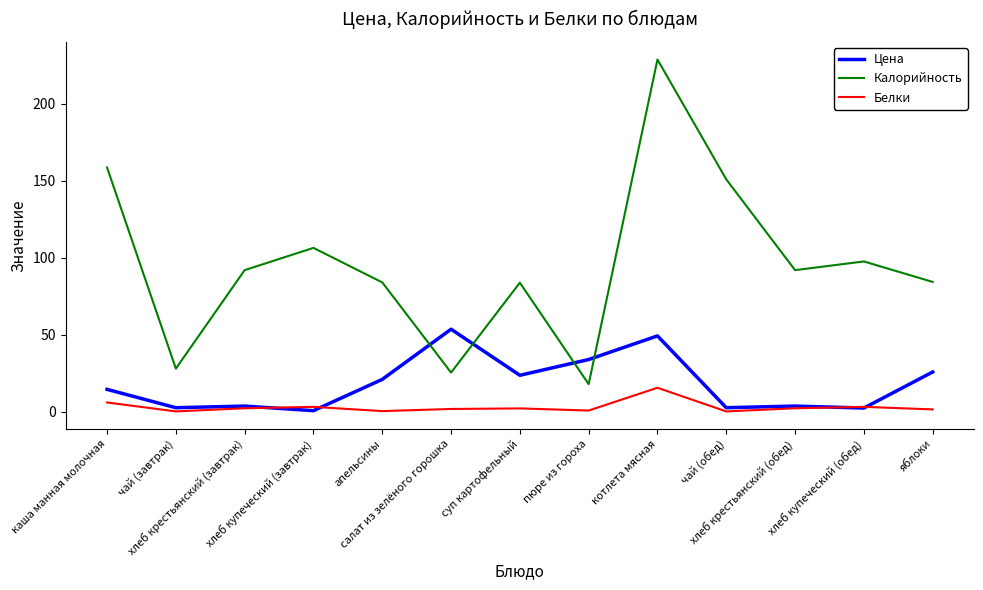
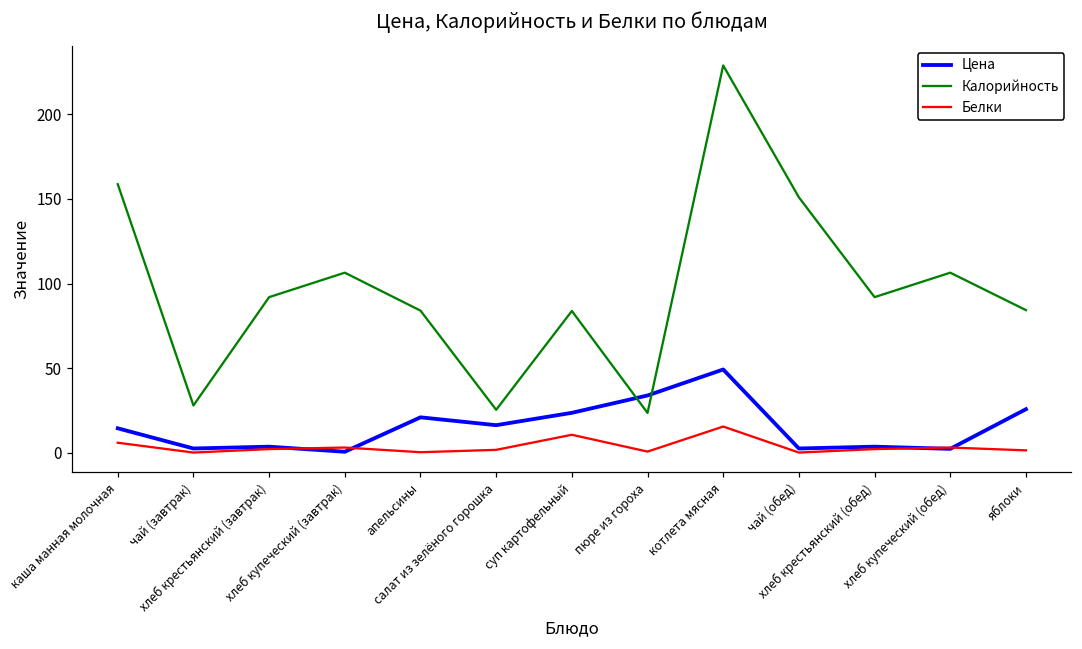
Цена, салат из зелёного горошка: 54 -> 16
Белки, суп картофельный: 2 -> 11
Калорийность, пюре из гороха: 18 -> 24
Калорийность, хлеб купеческий (обед): 98 -> 106
